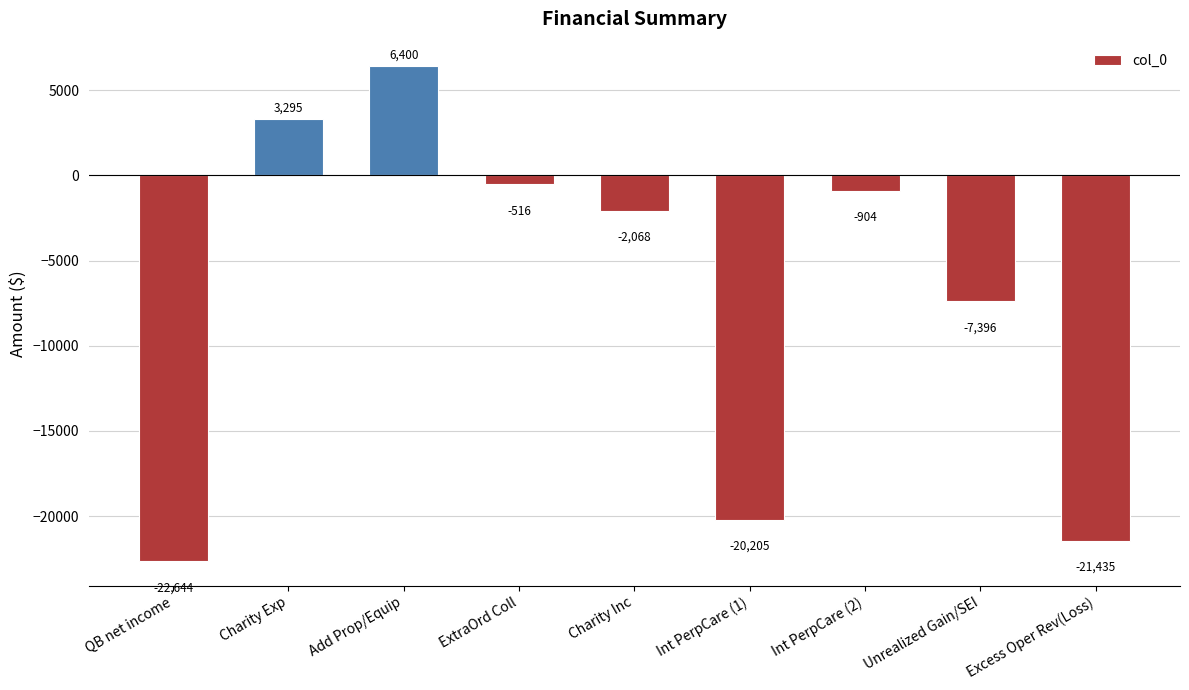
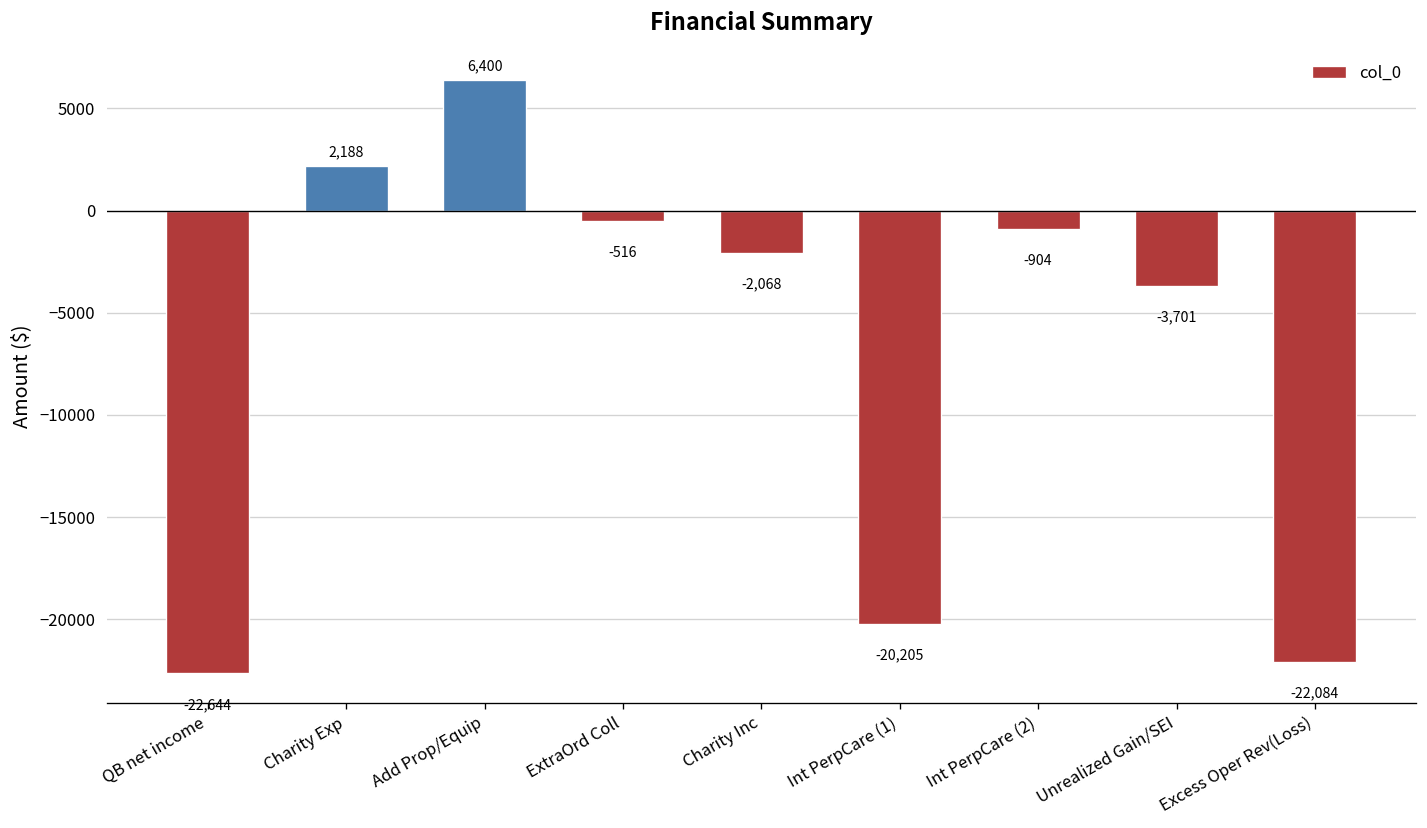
Charity Exp: 3,295 -> 2,188
Unrealized Gain/SEI: -7,396 -> -3,701
Excess Oper Rev(Loss): -21,435 -> -22,084
